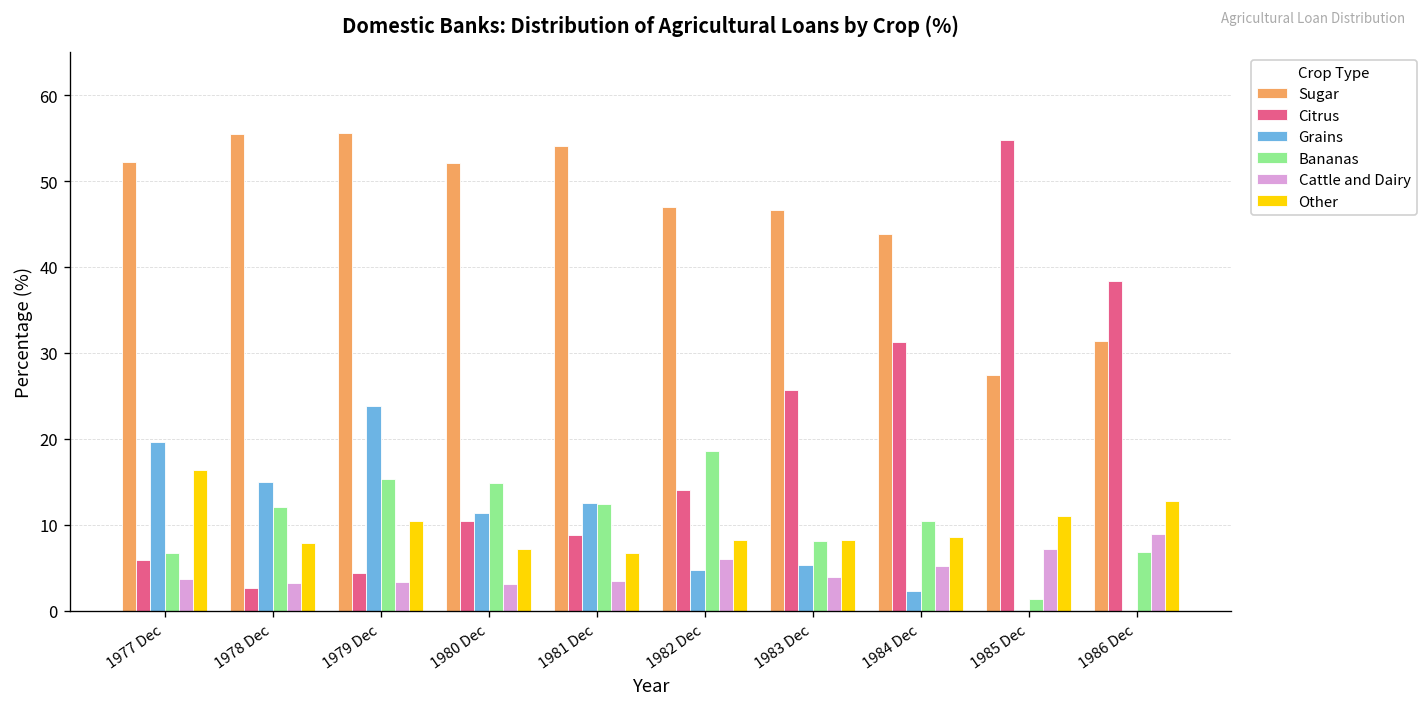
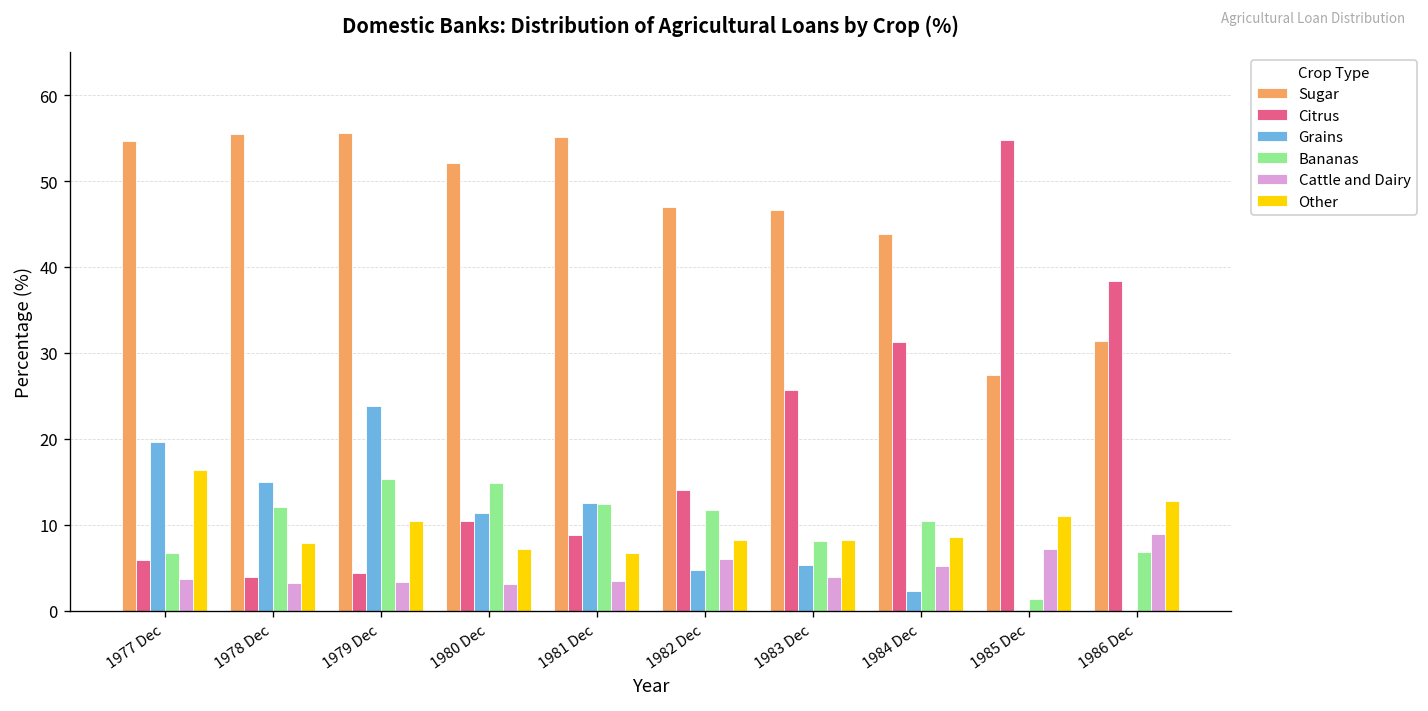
Sugar, 1977 Dec: 52 -> 55
Citrus, 1978 Dec: 3 -> 4
Sugar, 1981 Dec: 54 -> 55
Bananas, 1982 Dec: 19 -> 12
